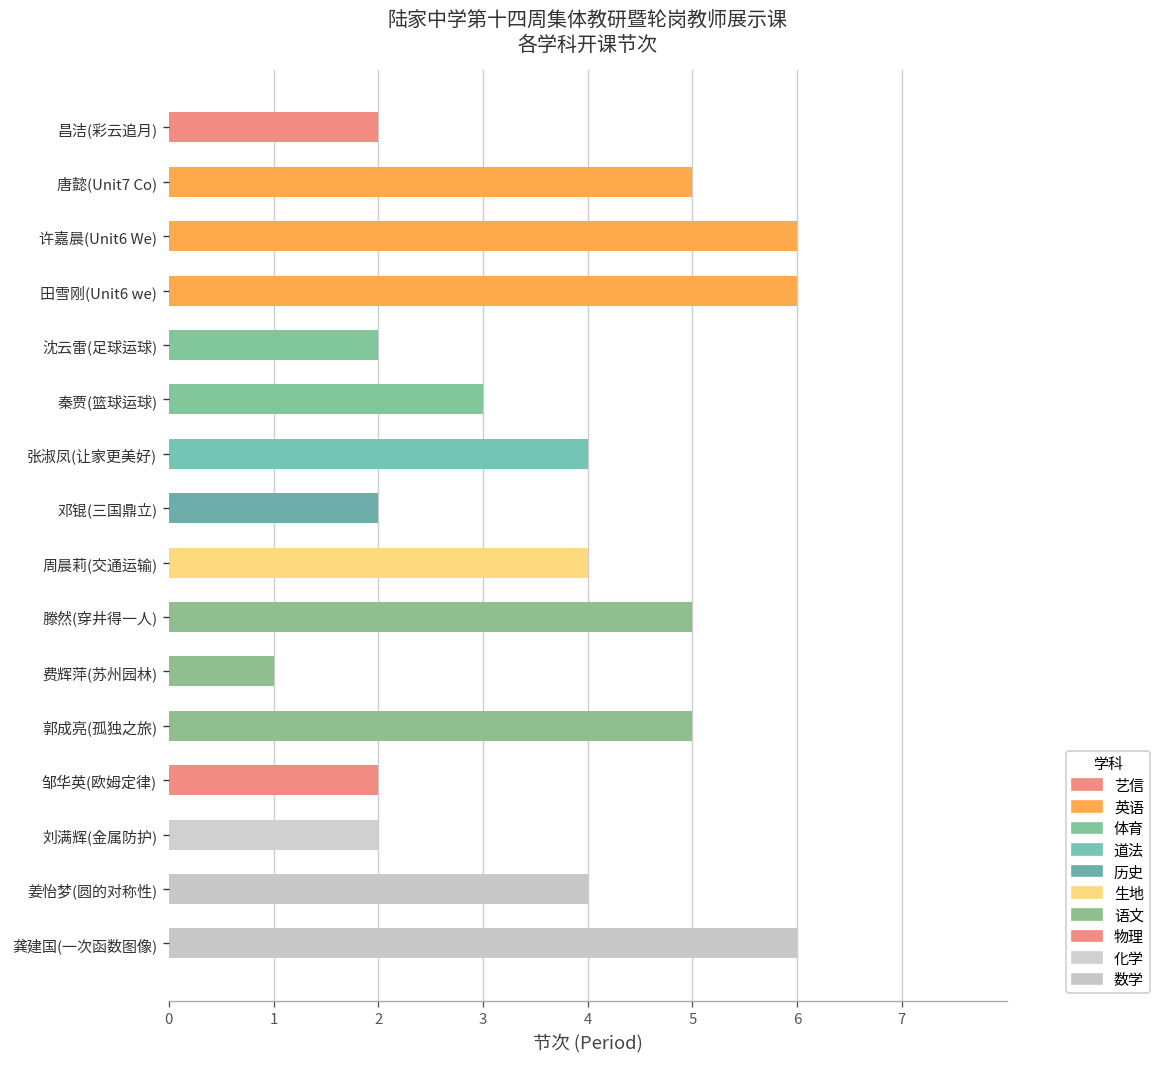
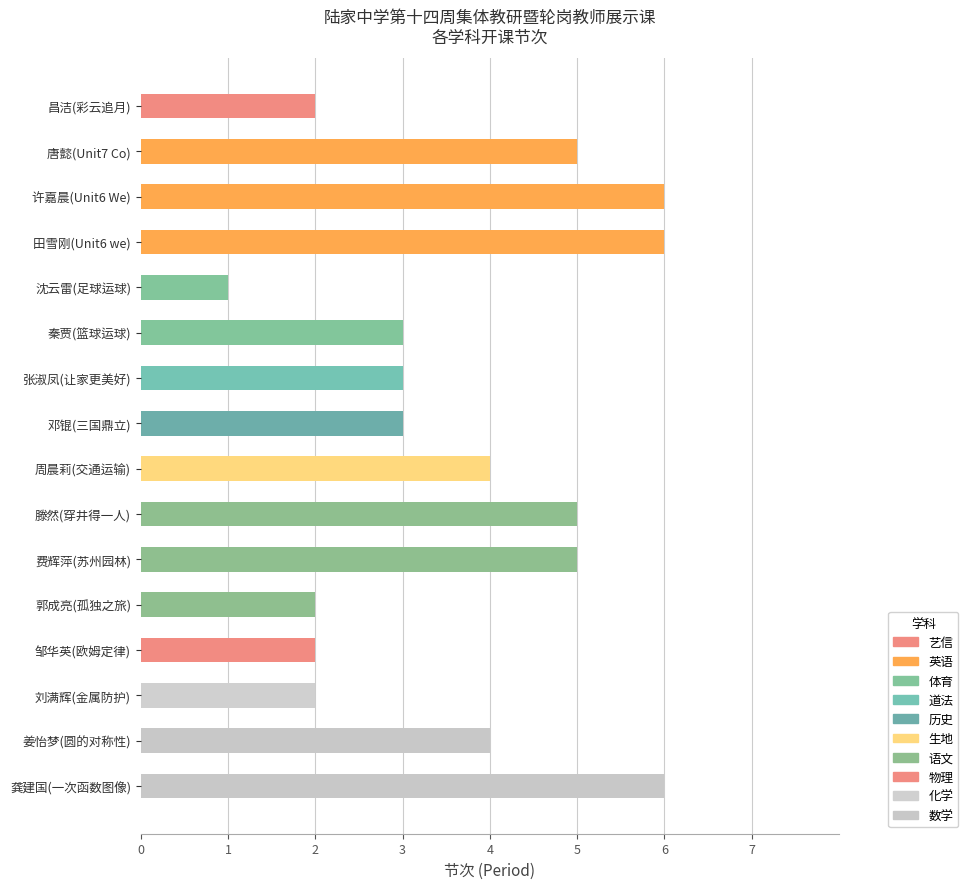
沈云雷(足球运球): 2 -> 1
张淑凤(让家更美好): 4 -> 3
邓锟(三国鼎立): 2 -> 3
费辉萍(苏州园林): 1 -> 5
郭成亮(孤独之旅): 5 -> 2
